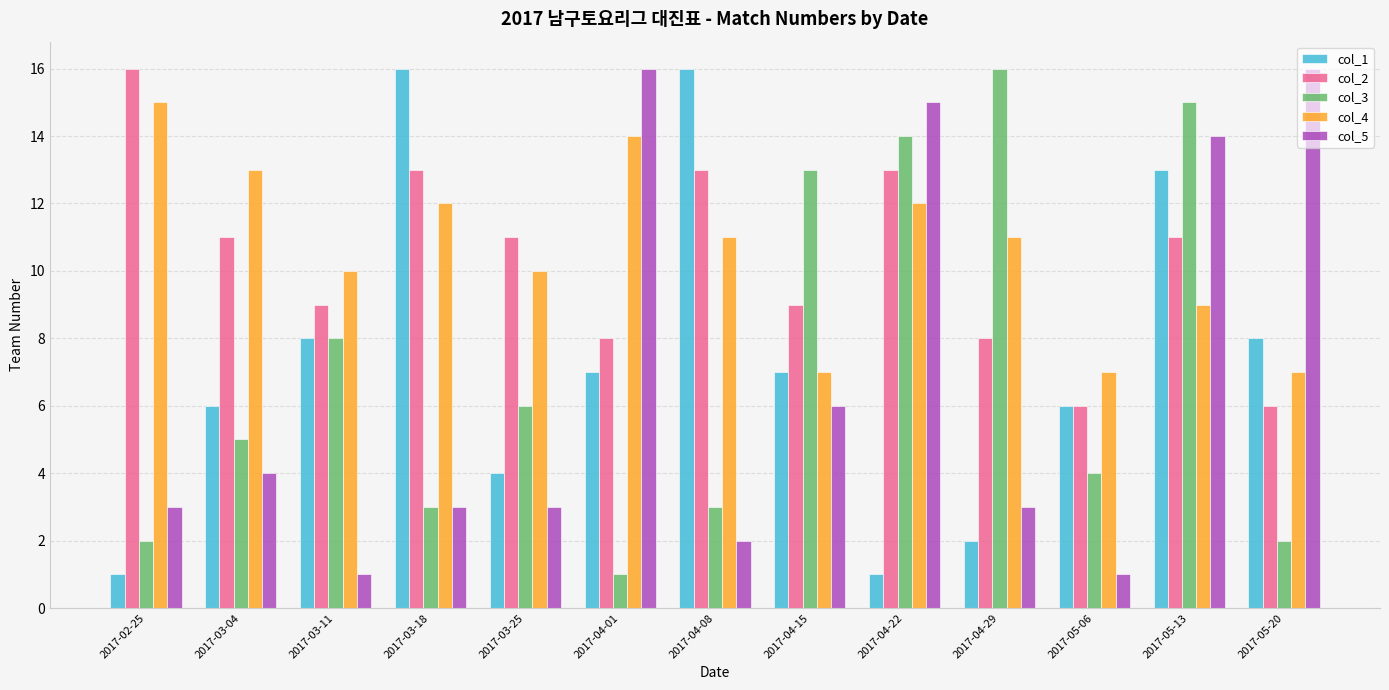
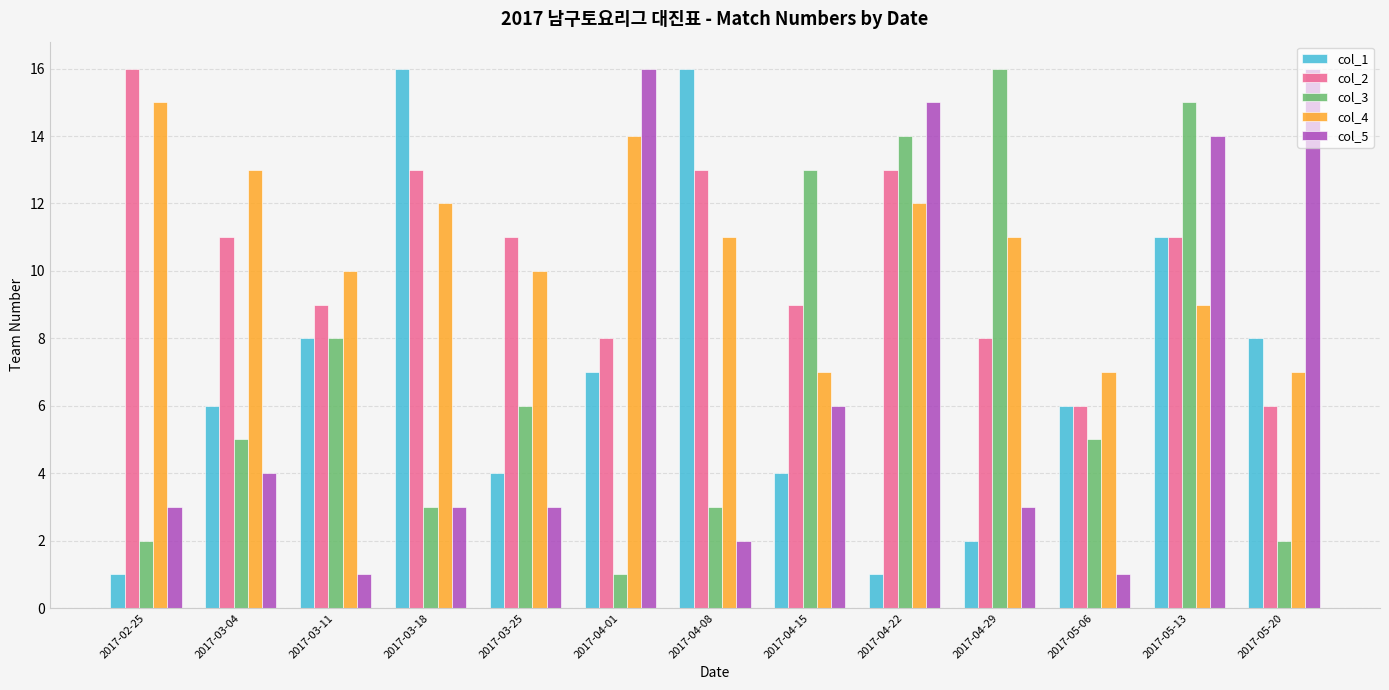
col_1, 2017-04-15: 7 -> 4
col_3, 2017-05-06: 4 -> 5
col_1, 2017-05-13: 13 -> 11
